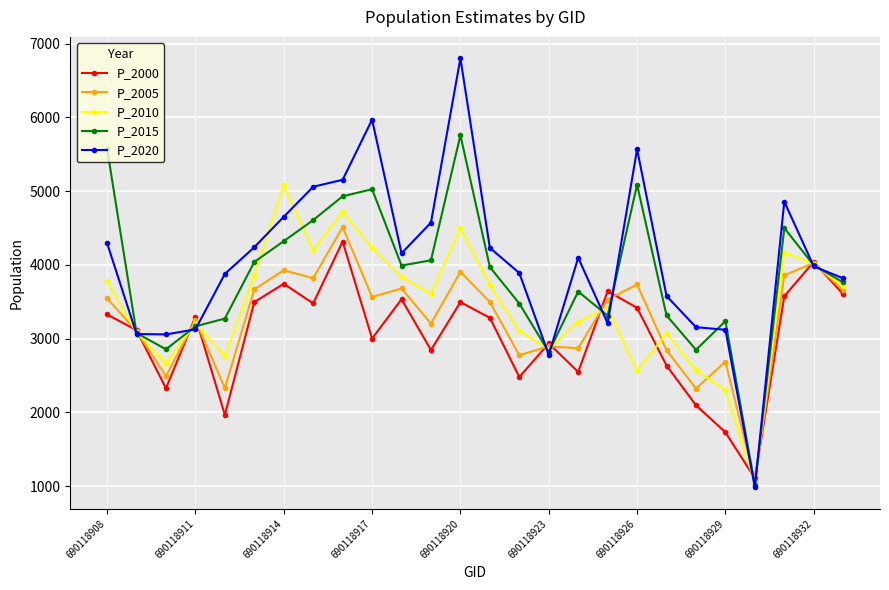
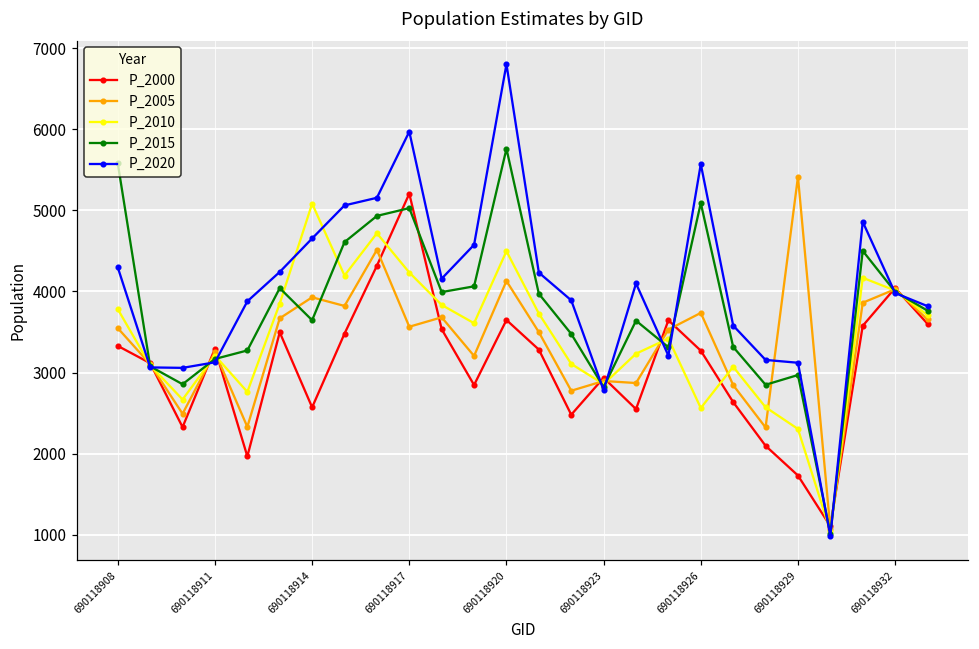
P_2000, 690118914: 3700 -> 2600
P_2015, 690118914: 4300 -> 3600
P_2000, 690118917: 3000 -> 5200
P_2000, 690118920: 3500 -> 3600
P_2005, 690118920: 3900 -> 4100
P_2000, 690118926: 3400 -> 3300
P_2005, 690118929: 2700 -> 5400
P_2015, 690118929: 3200 -> 3000
